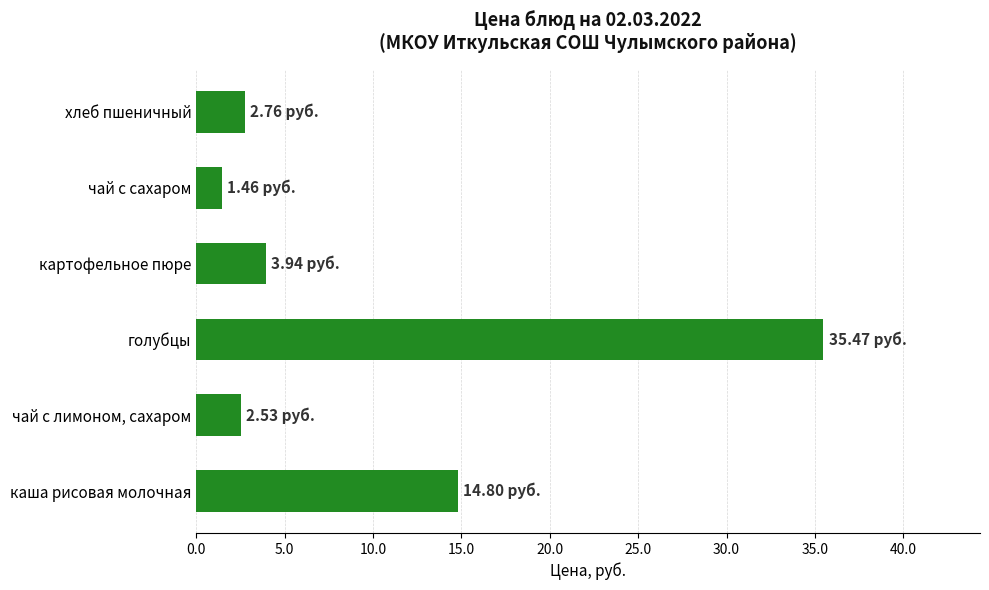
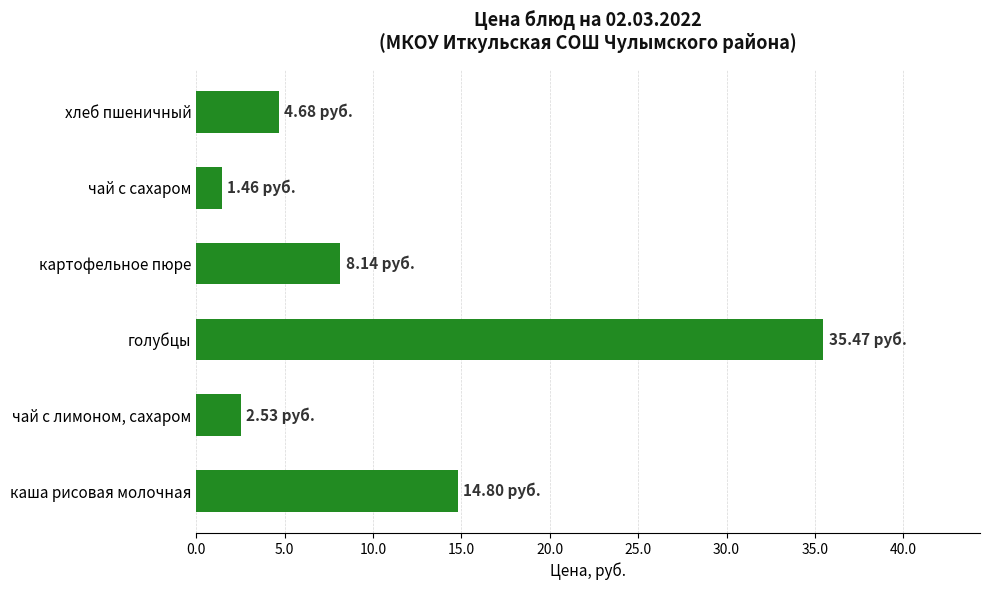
хлеб пшеничный: 2.76 -> 4.68
картофельное пюре: 3.94 -> 8.14
